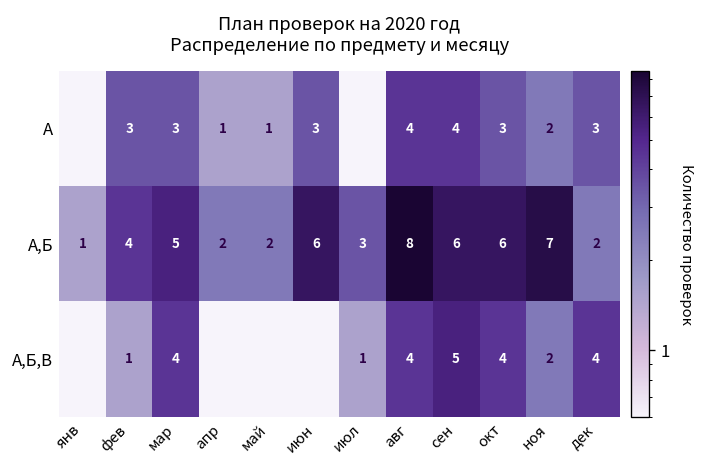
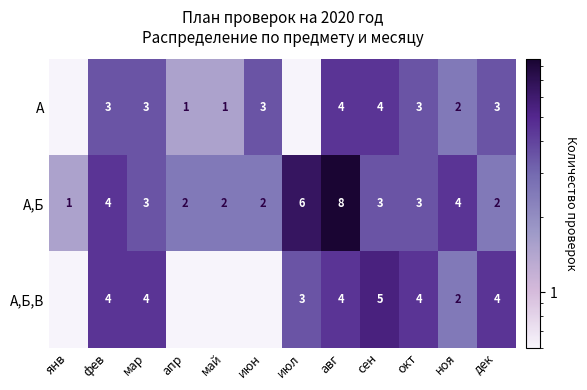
А,Б, мар: 5 -> 3
А,Б, июн: 6 -> 2
А,Б, июл: 3 -> 6
А,Б, сен: 6 -> 3
А,Б, окт: 6 -> 3
А,Б, ноя: 7 -> 4
А,Б,В, фев: 1 -> 4
А,Б,В, июл: 1 -> 3
